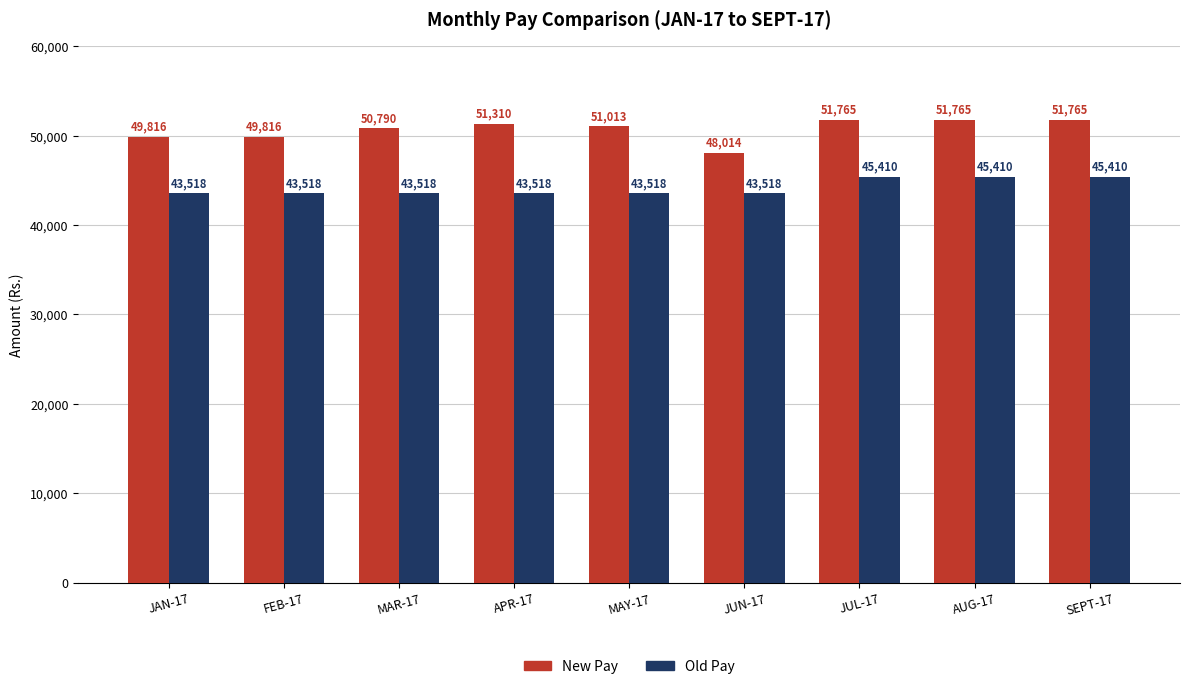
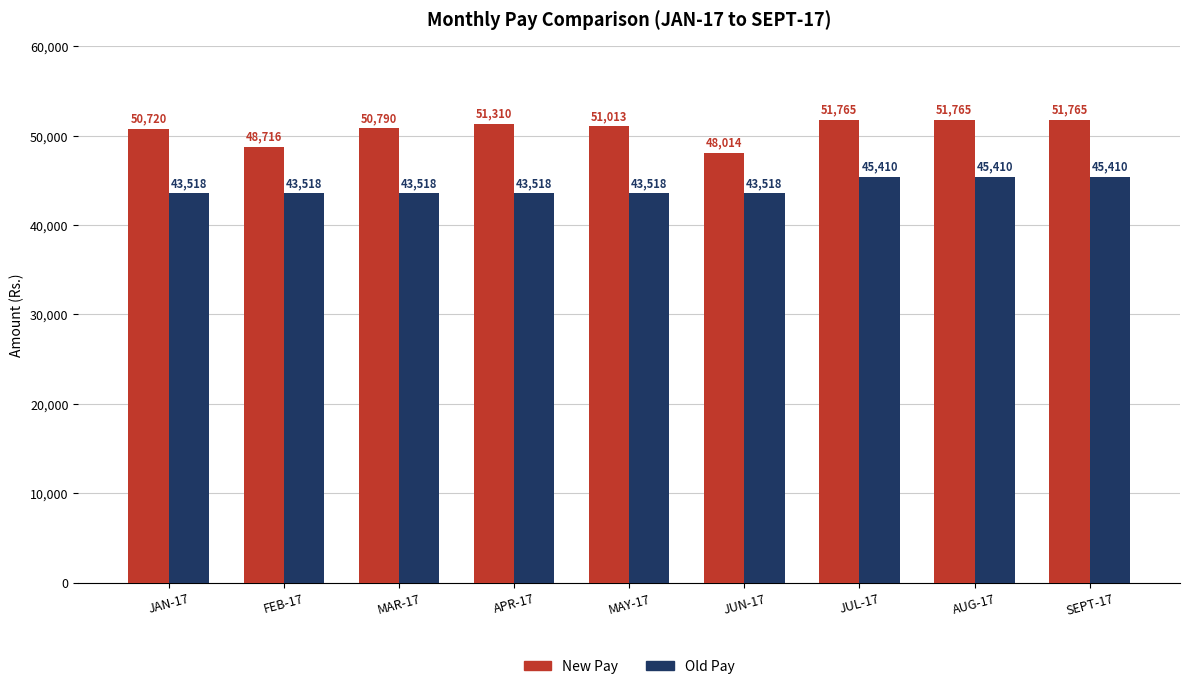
New Pay, JAN-17: 49,816 -> 50,720
New Pay, FEB-17: 49,816 -> 48,716
